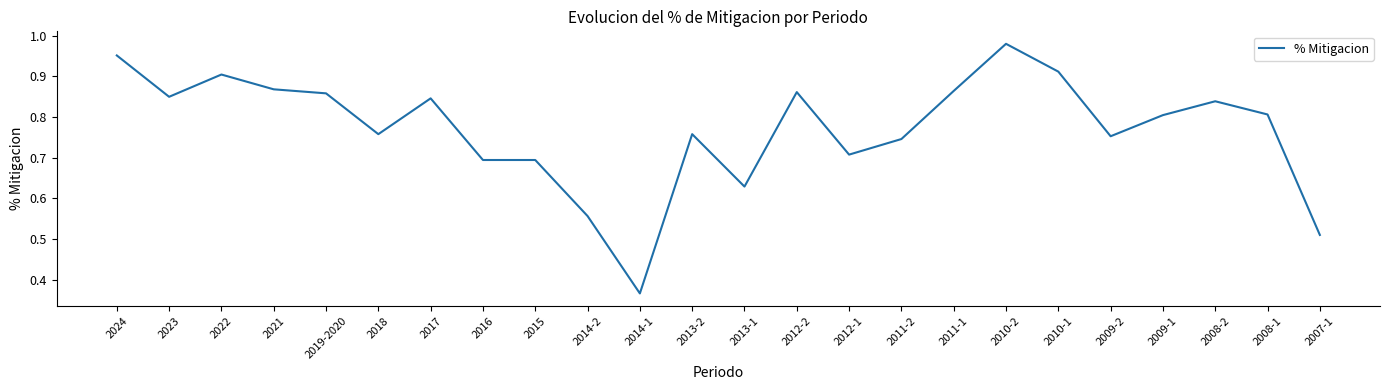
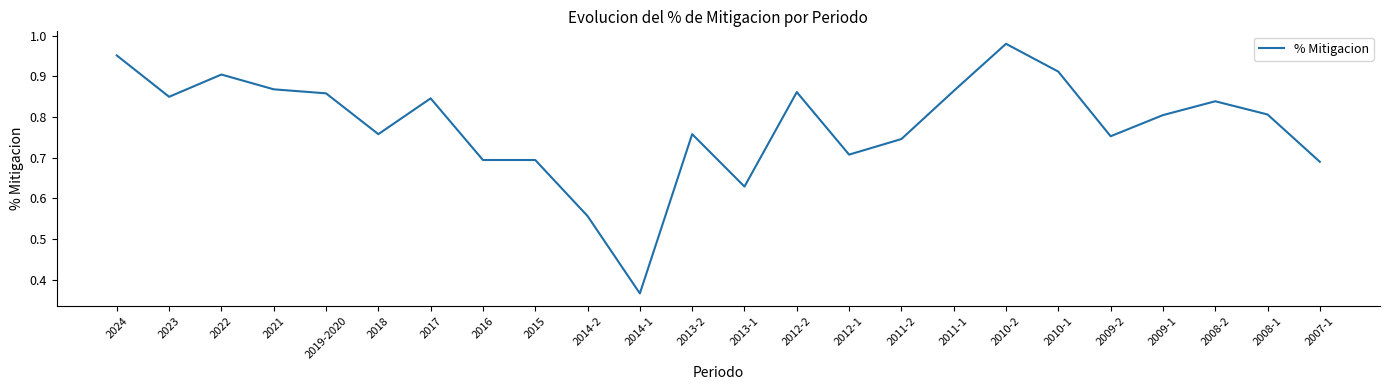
2007-1: 0.51 -> 0.69
